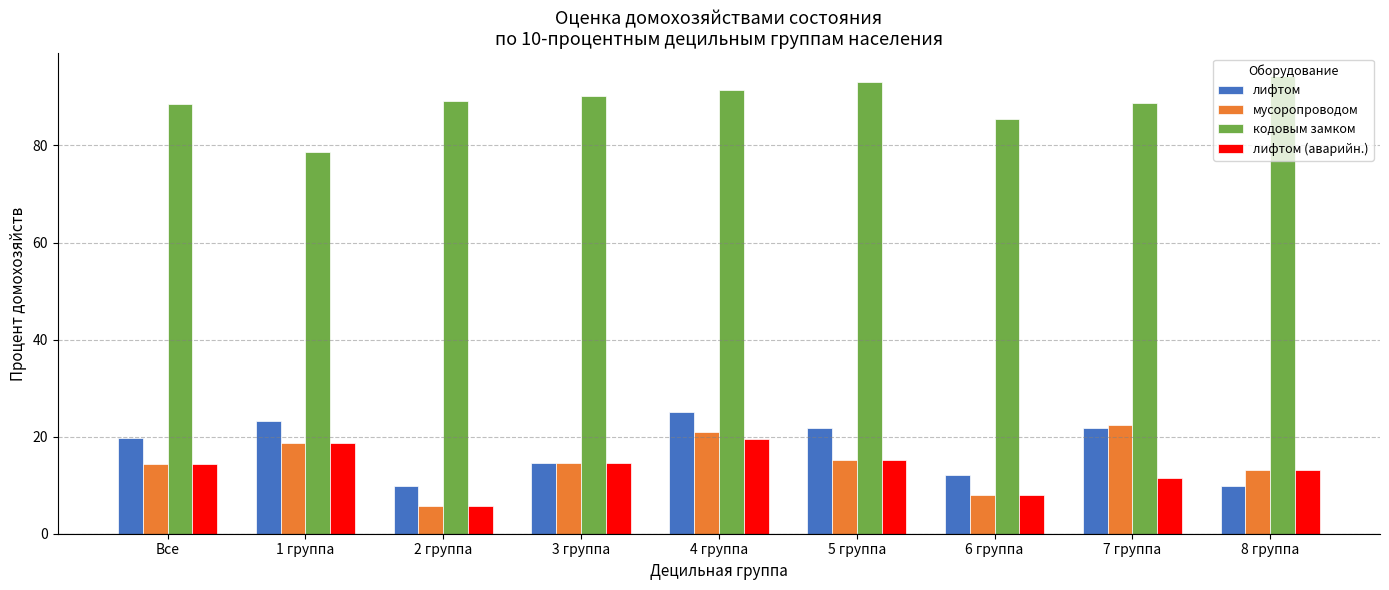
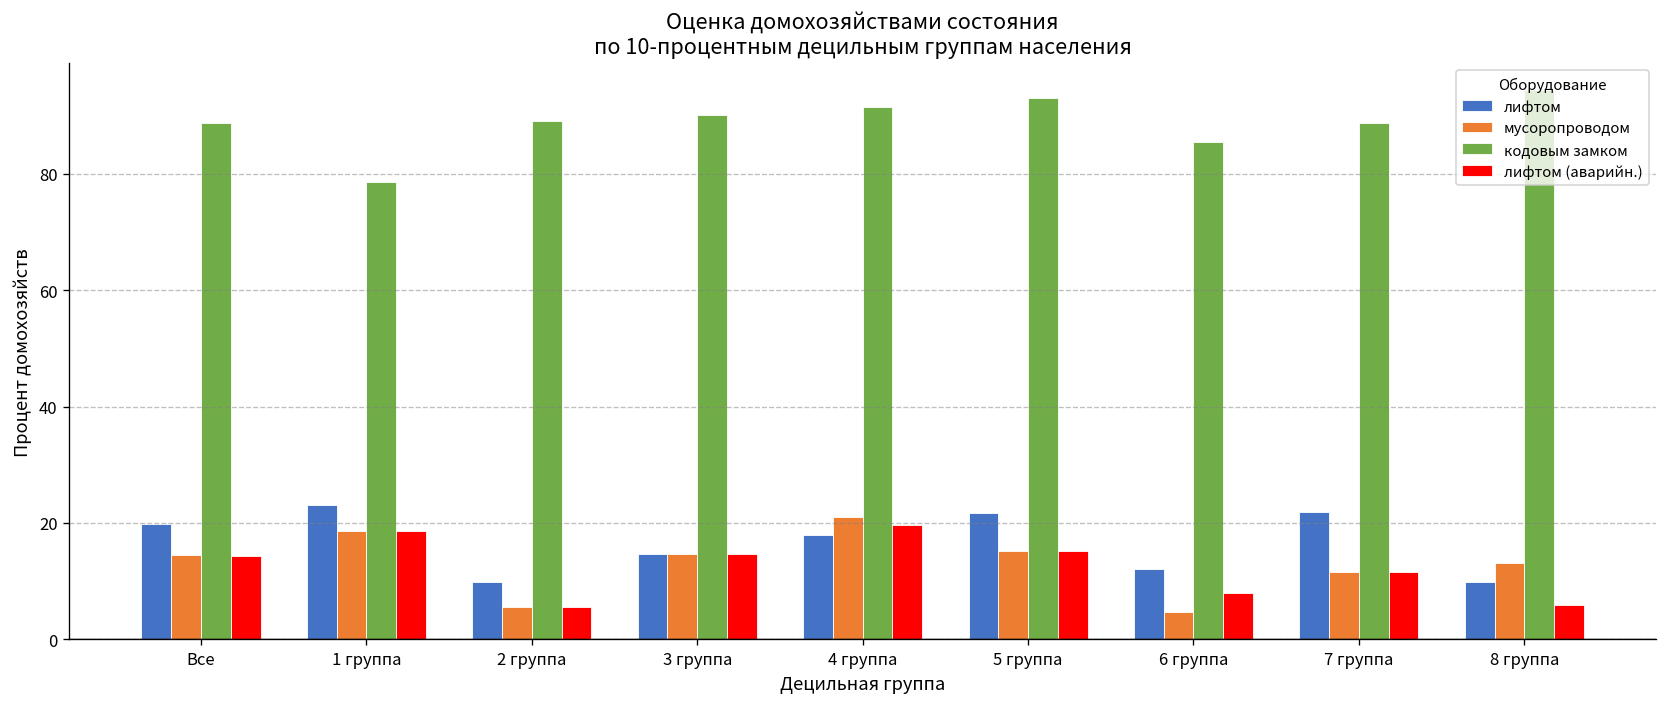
лифтом, 4 группа: 25 -> 18
мусоропроводом, 6 группа: 8 -> 5
мусоропроводом, 7 группа: 22 -> 12
лифтом (аварийн.), 8 группа: 13 -> 6
